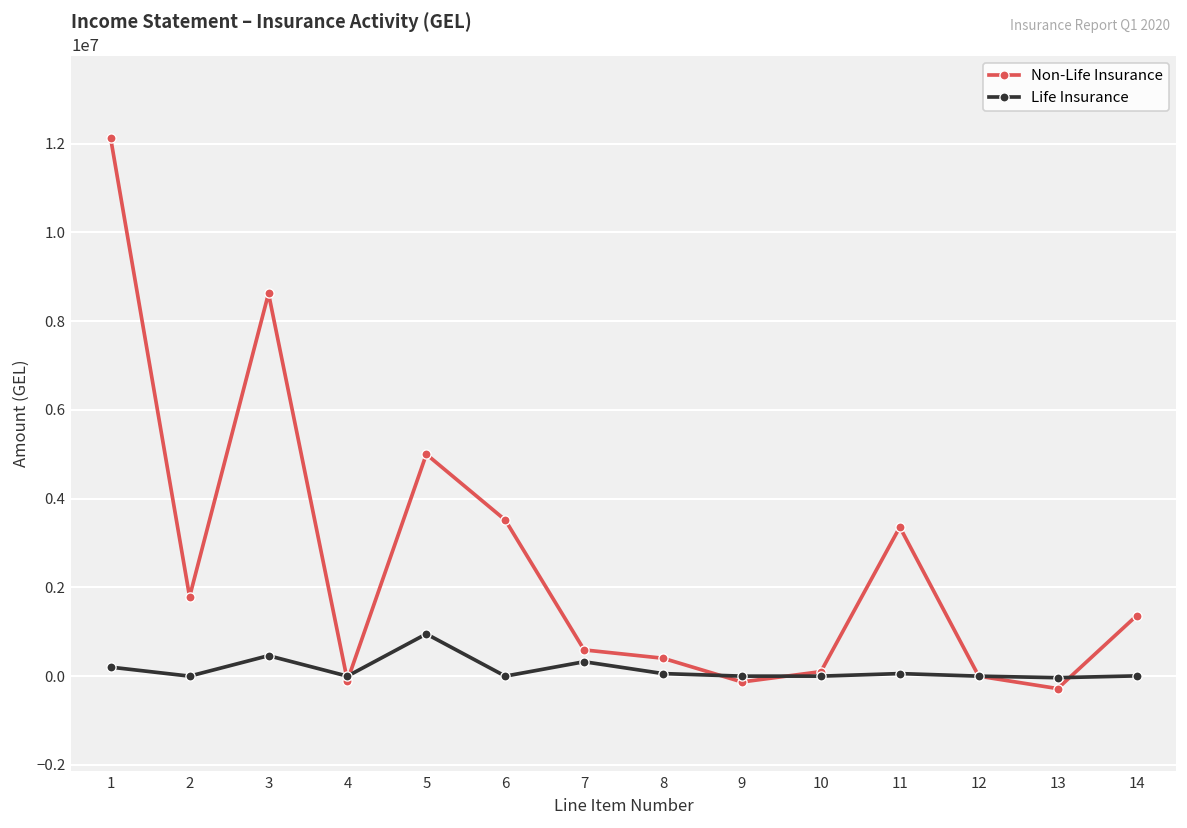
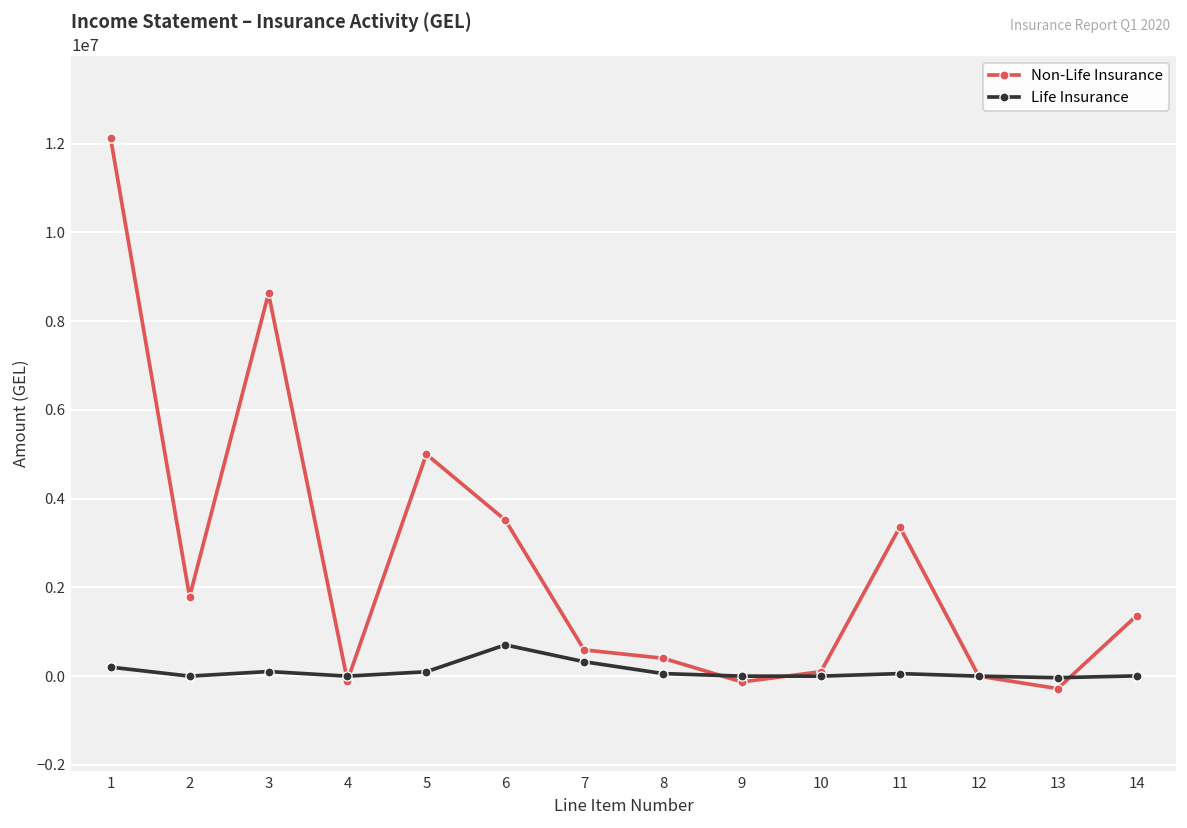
Life Insurance, 3: 500000 -> 100000
Life Insurance, 5: 1000000 -> 100000
Life Insurance, 6: 0 -> 700000
